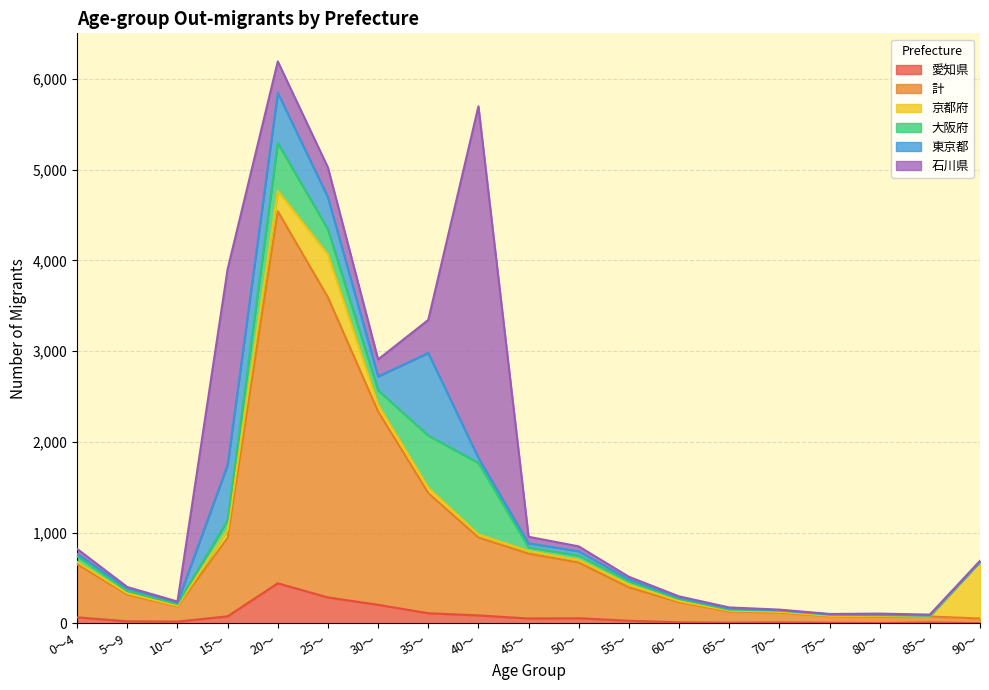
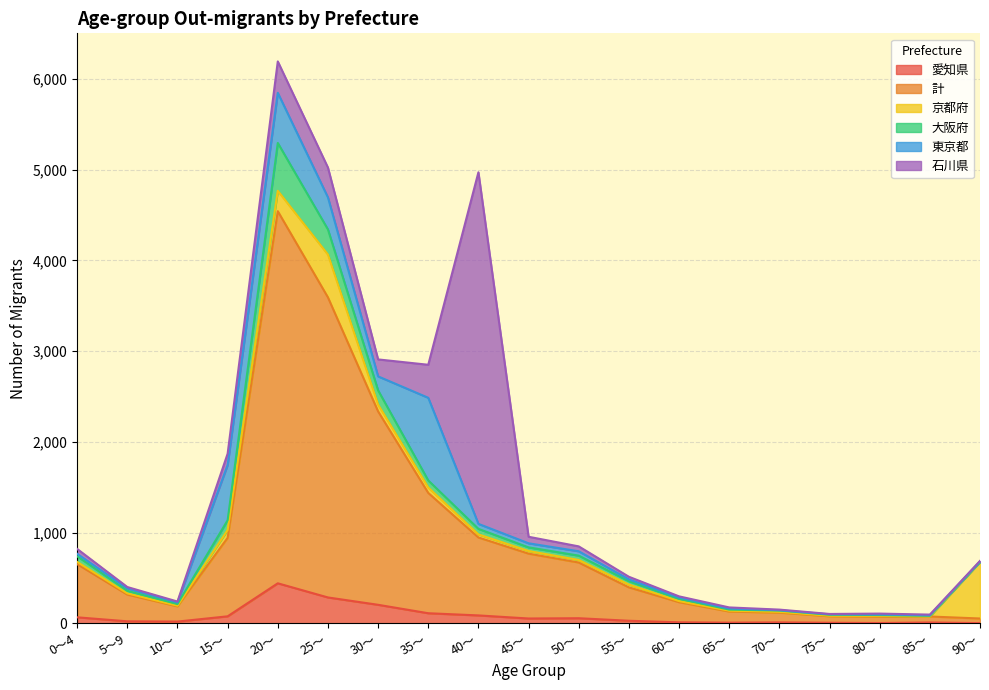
石川県, 15～: 2,200 -> 100
大阪府, 35～: 600 -> 100
大阪府, 40～: 800 -> 100
